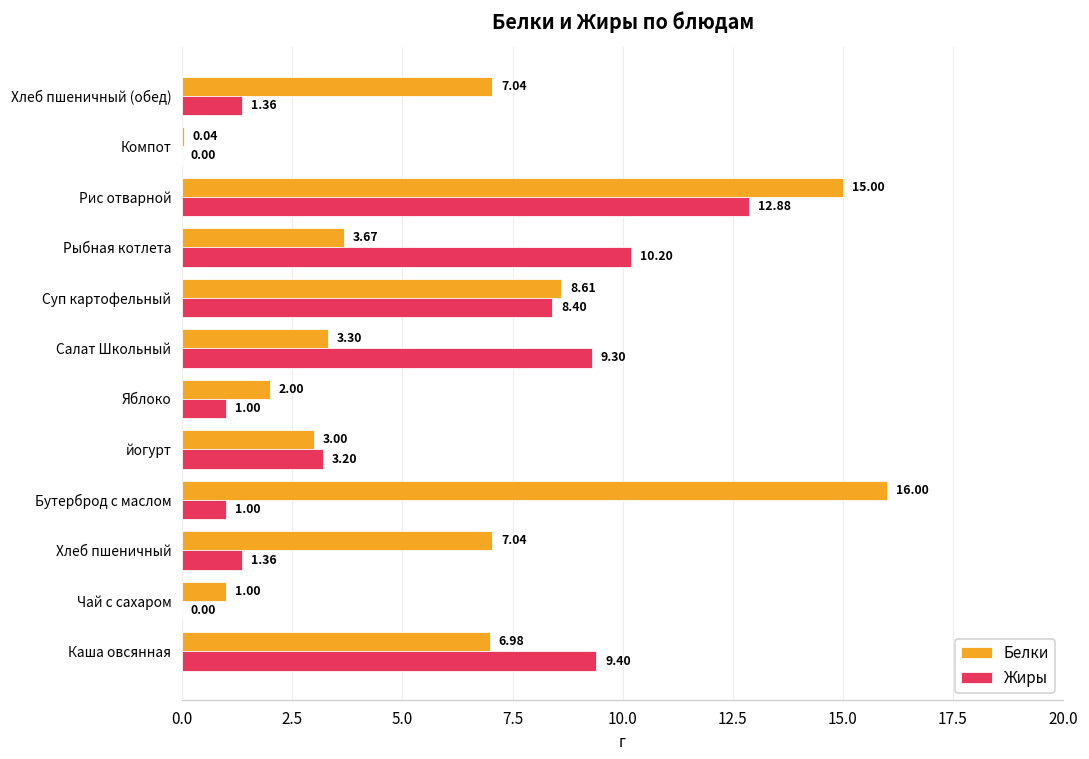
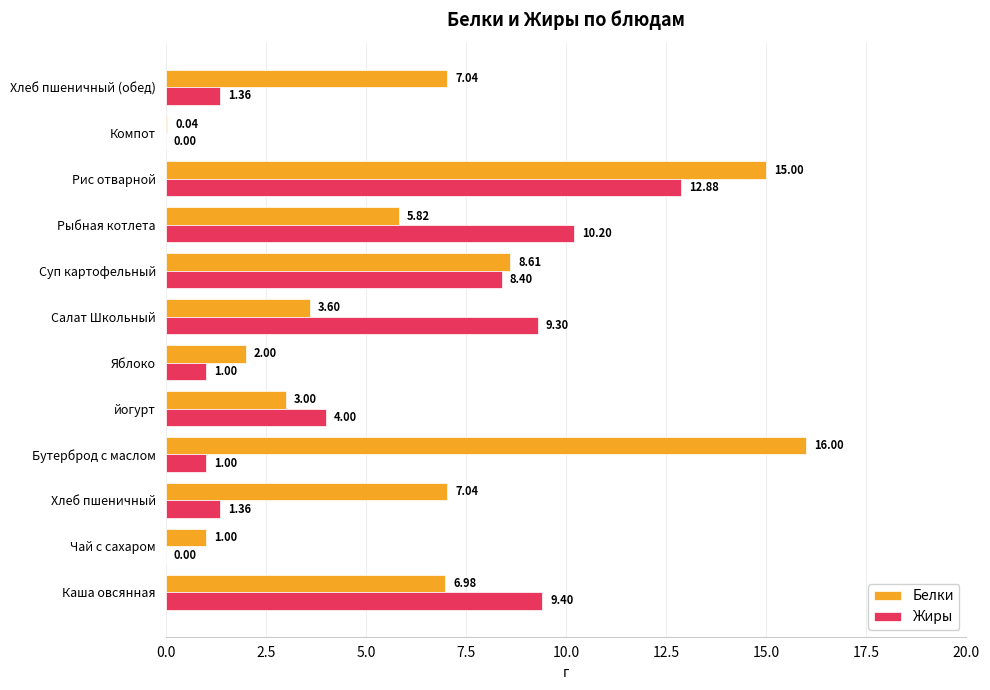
Белки, Рыбная котлета: 3.67 -> 5.82
Белки, Салат Школьный: 3.30 -> 3.60
Жиры, йогурт: 3.20 -> 4.00
